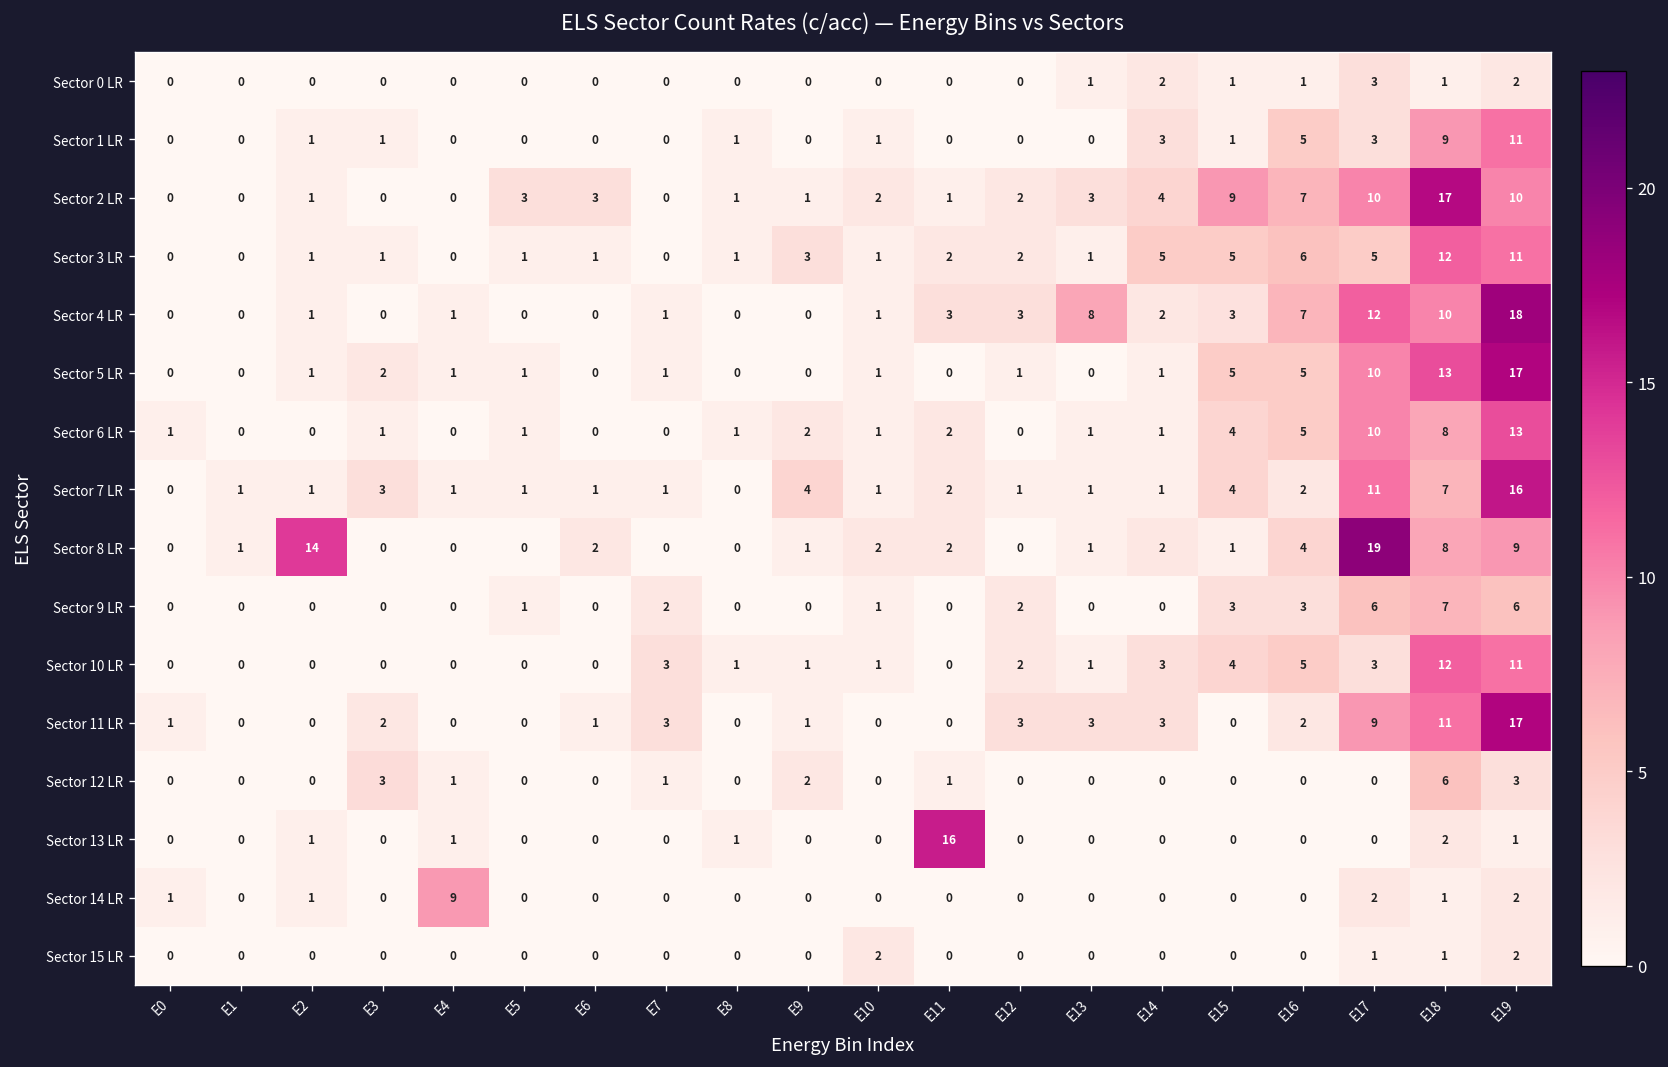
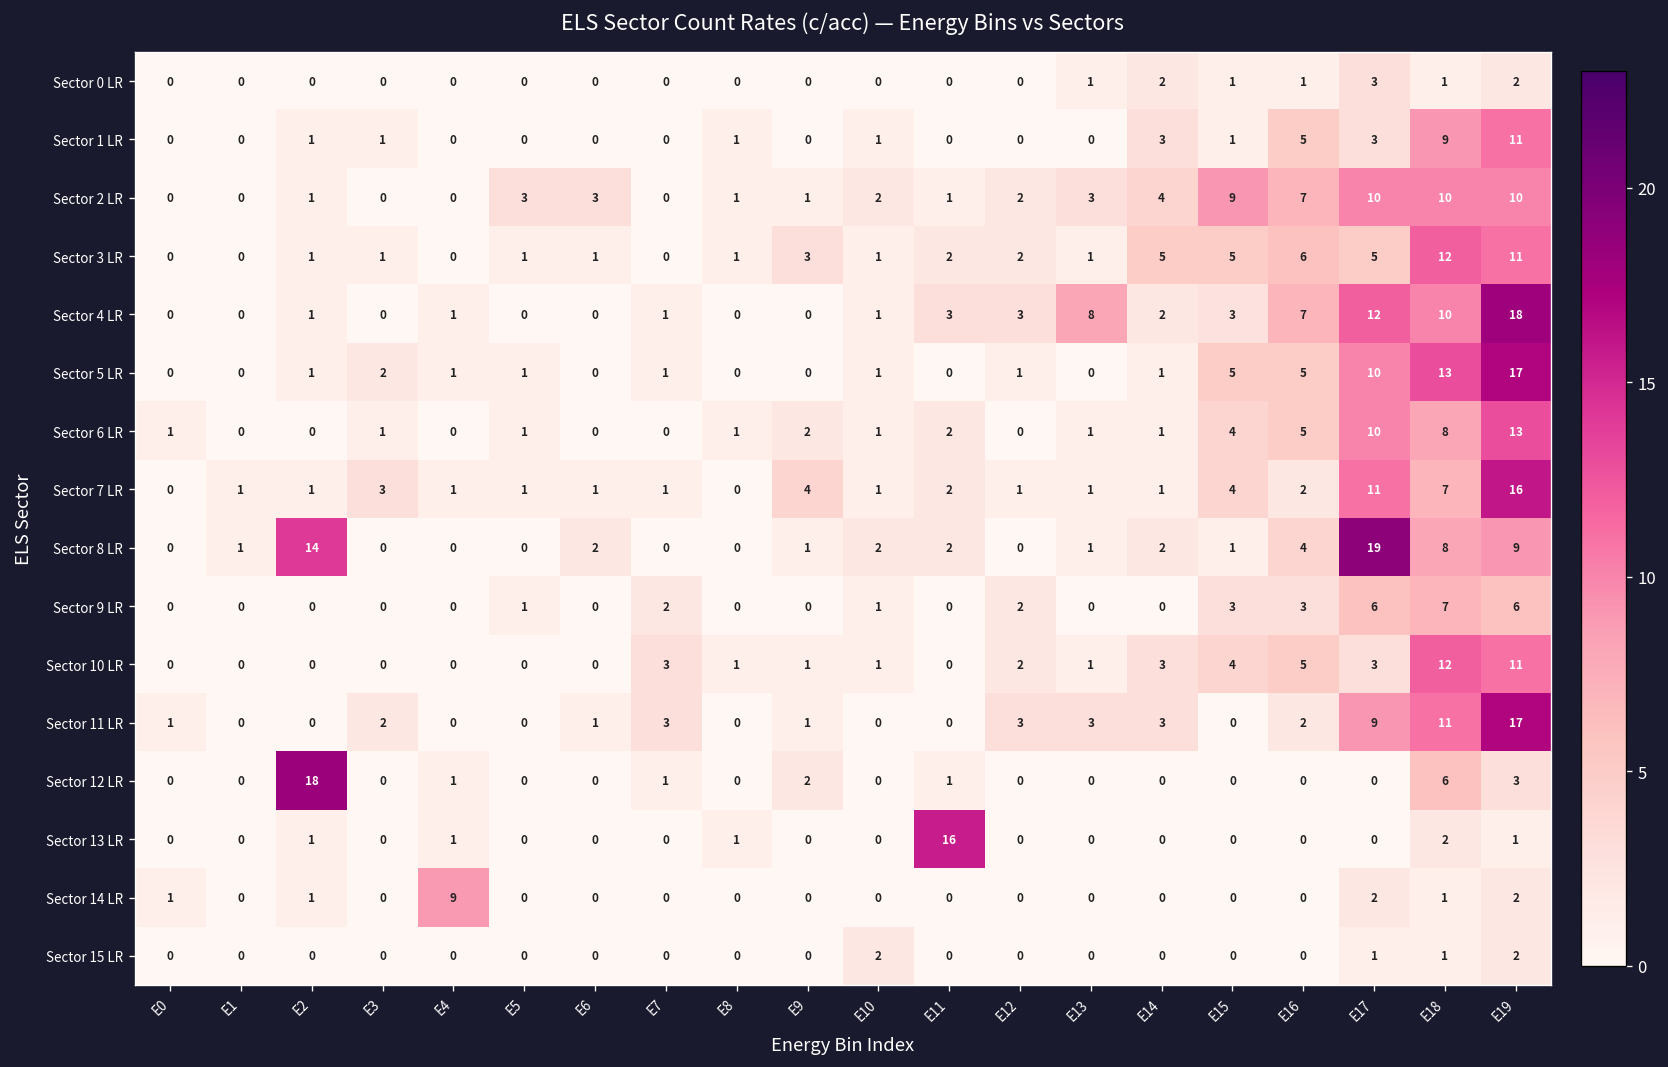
Sector 2 LR, E18: 17 -> 10
Sector 12 LR, E2: 0 -> 18
Sector 12 LR, E3: 3 -> 0
